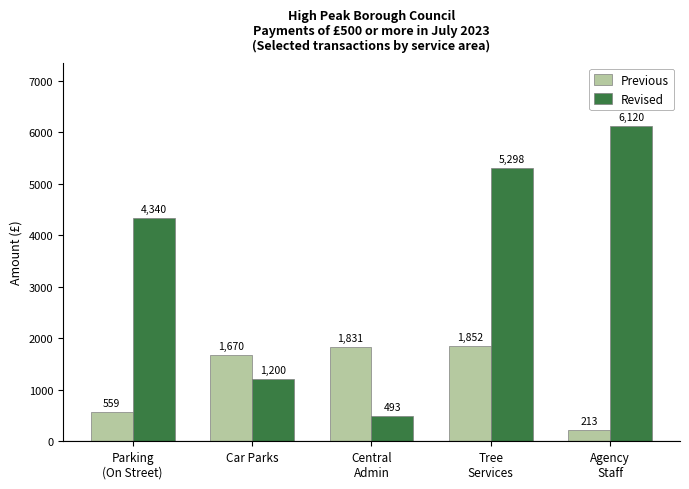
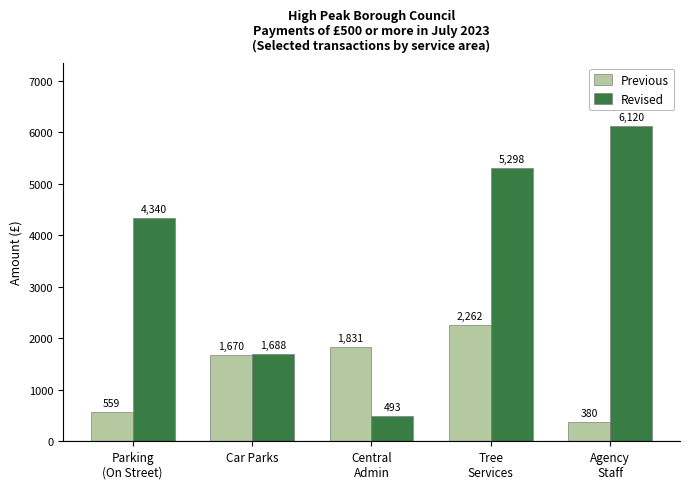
Revised, Car Parks: 1,200 -> 1,688
Previous, Tree Services: 1,852 -> 2,262
Previous, Agency Staff: 213 -> 380
